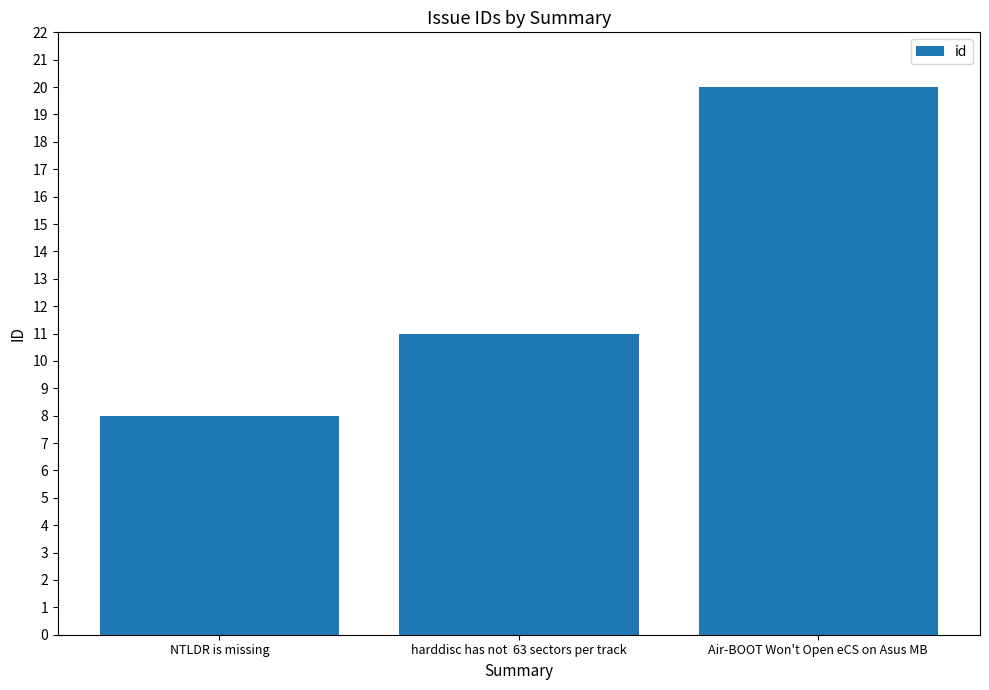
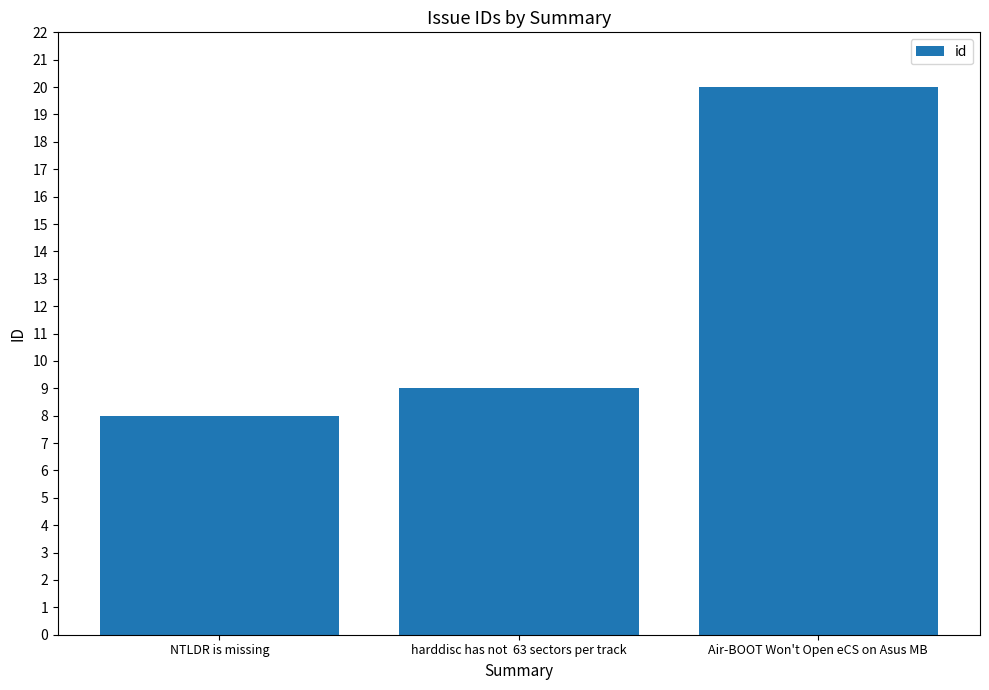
harddisc has not 63 sectors per track: 11 -> 9
